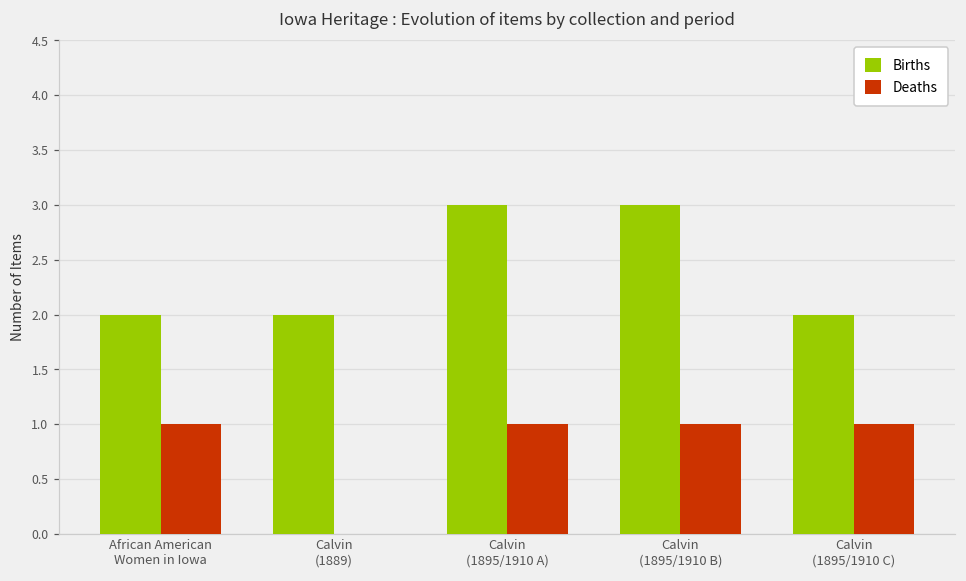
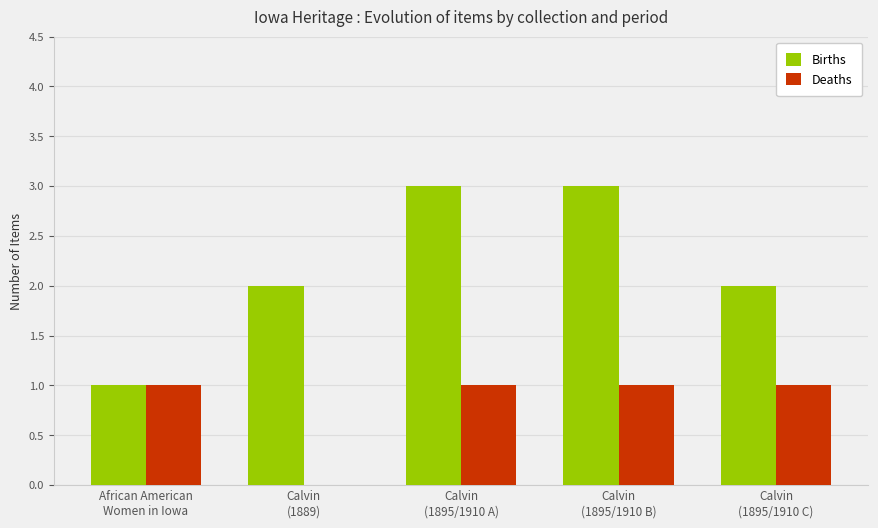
Births, African American Women in Iowa: 2 -> 1
